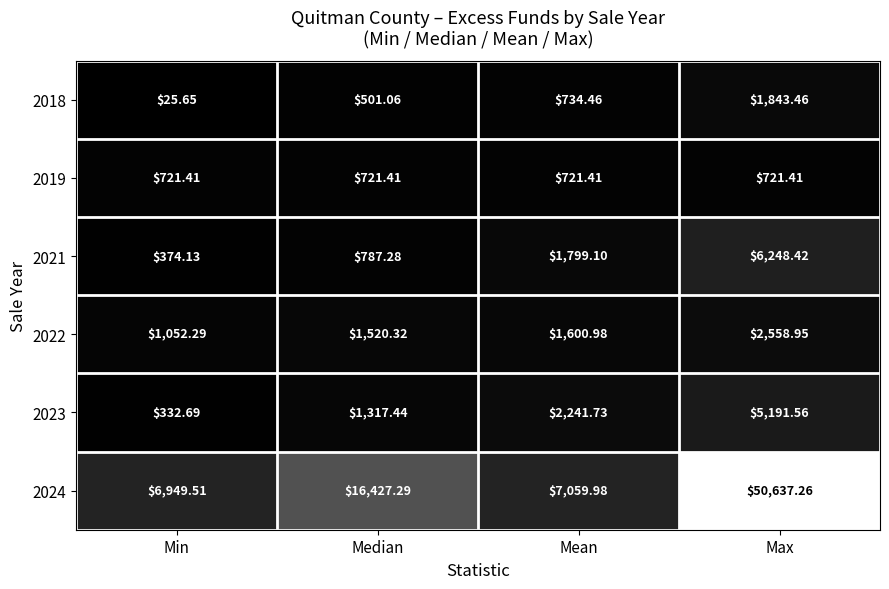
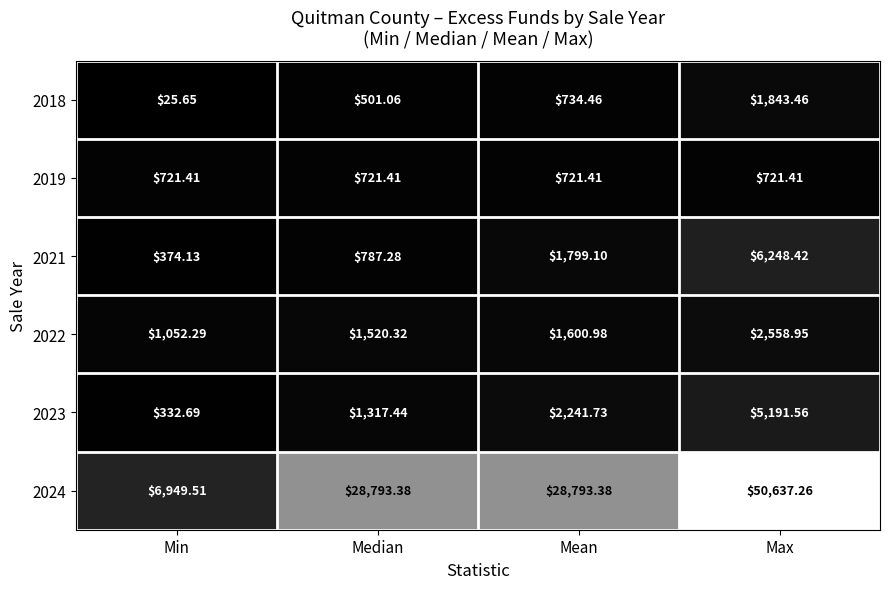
2024, Median: $16,427.29 -> $28,793.38
2024, Mean: $7,059.98 -> $28,793.38
